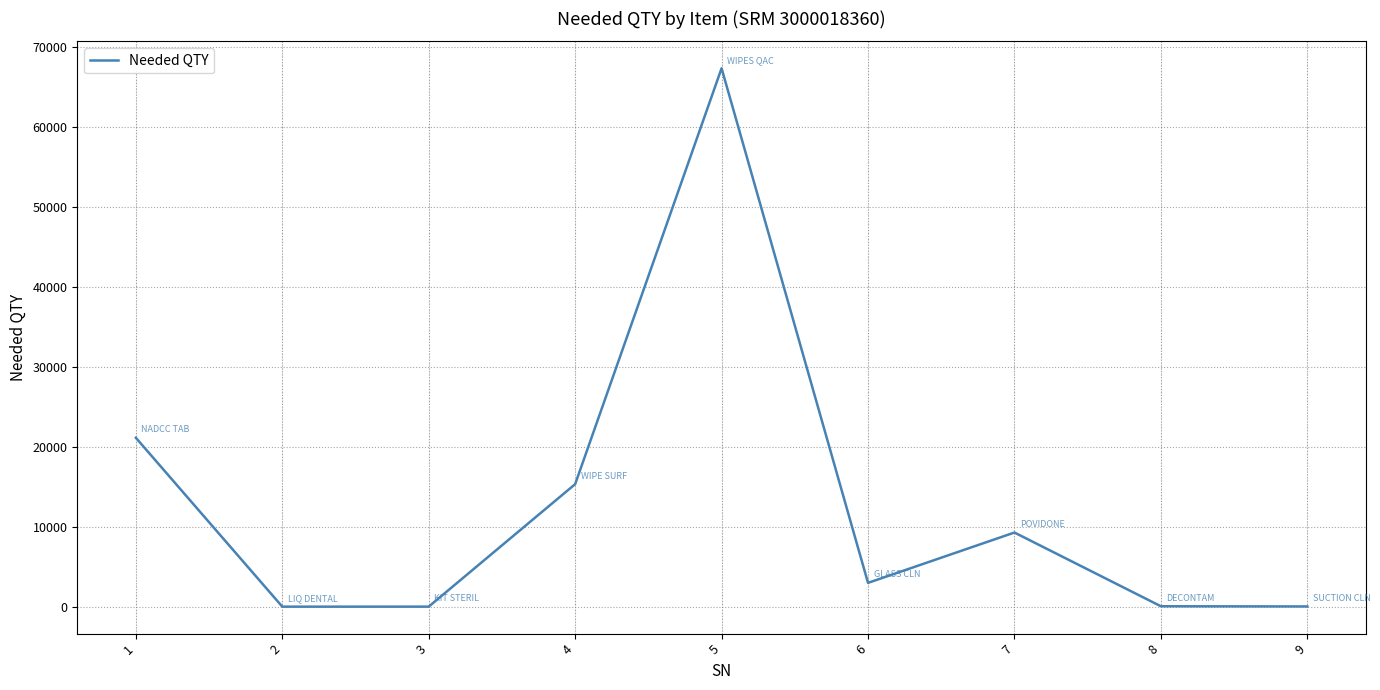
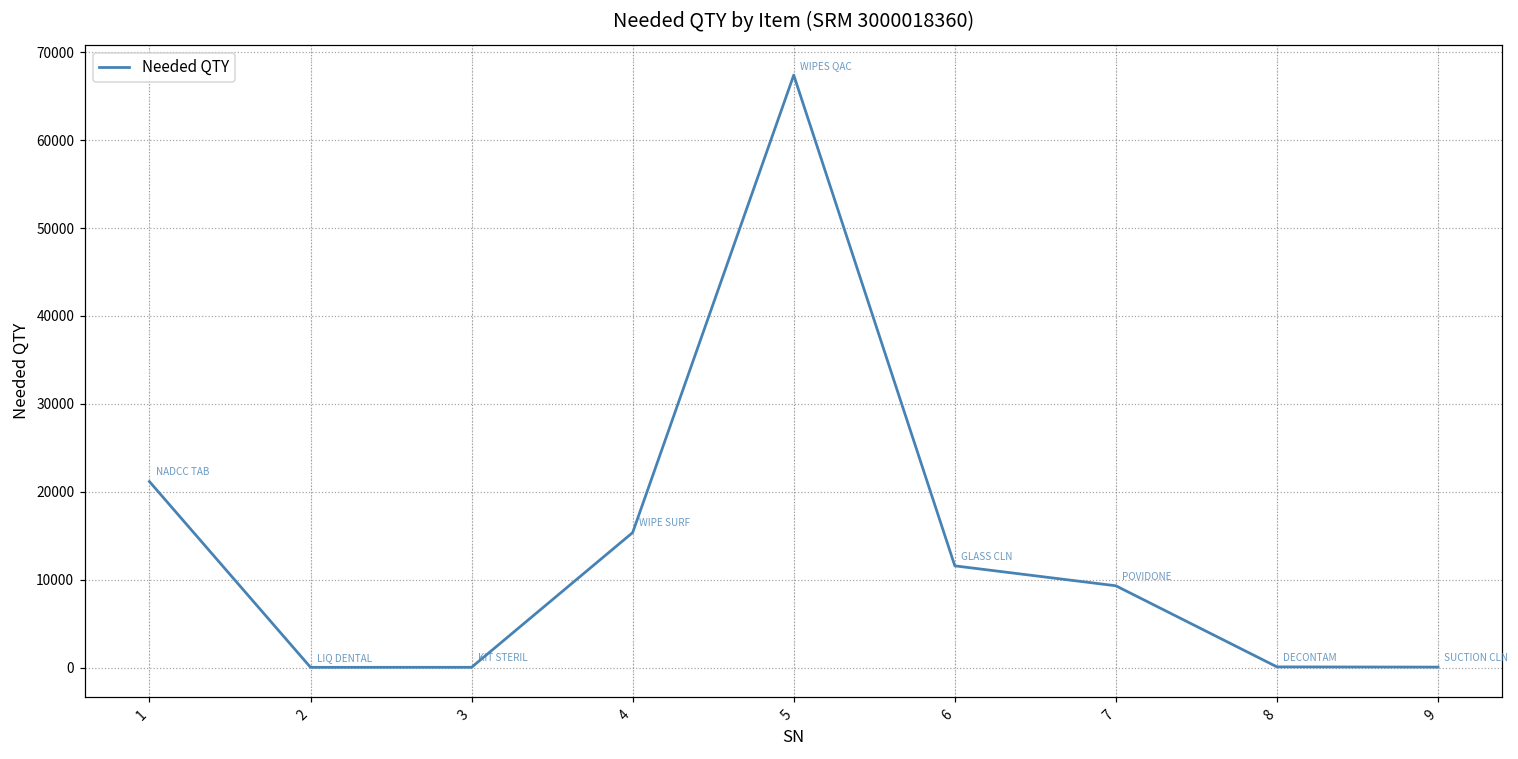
6: 3000 -> 12000
